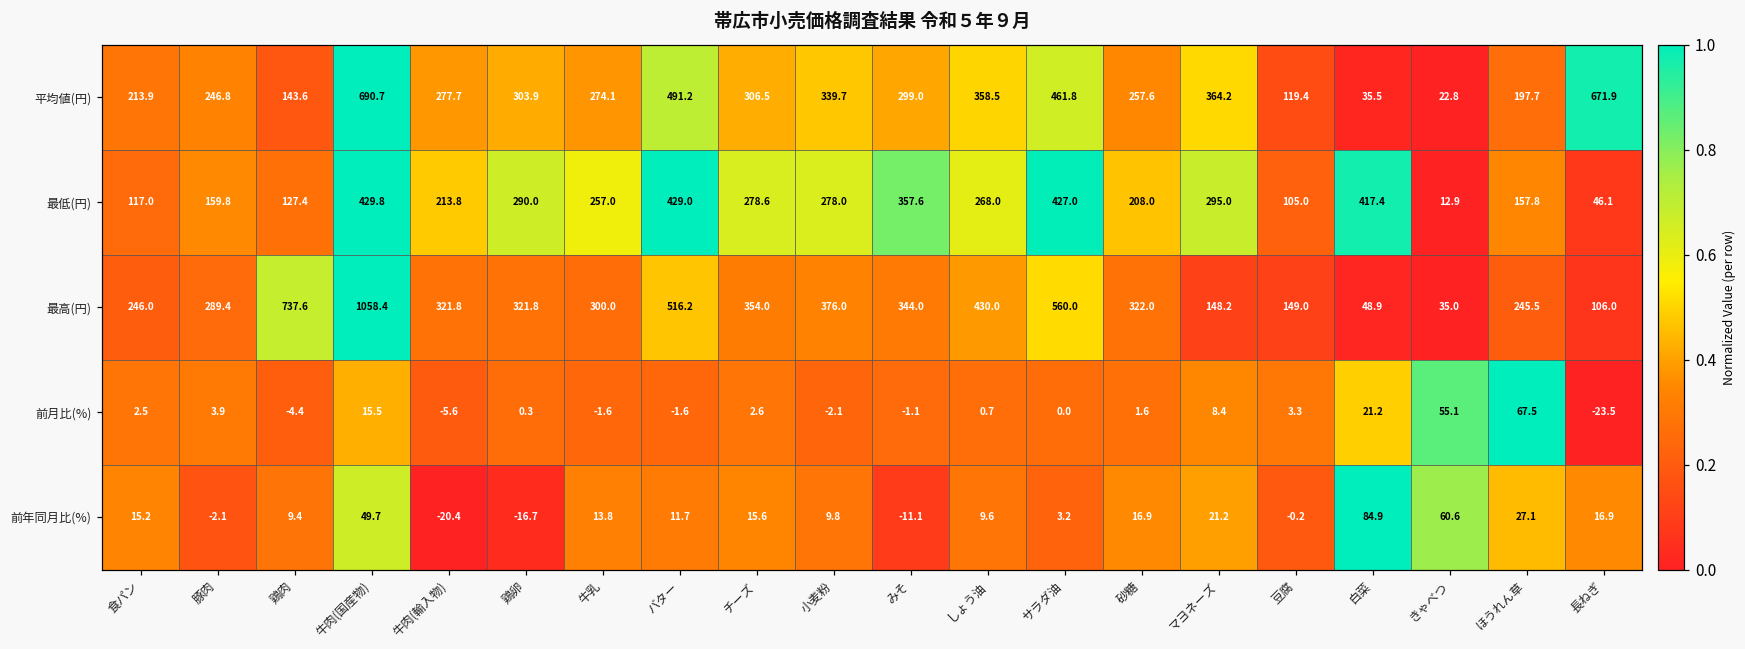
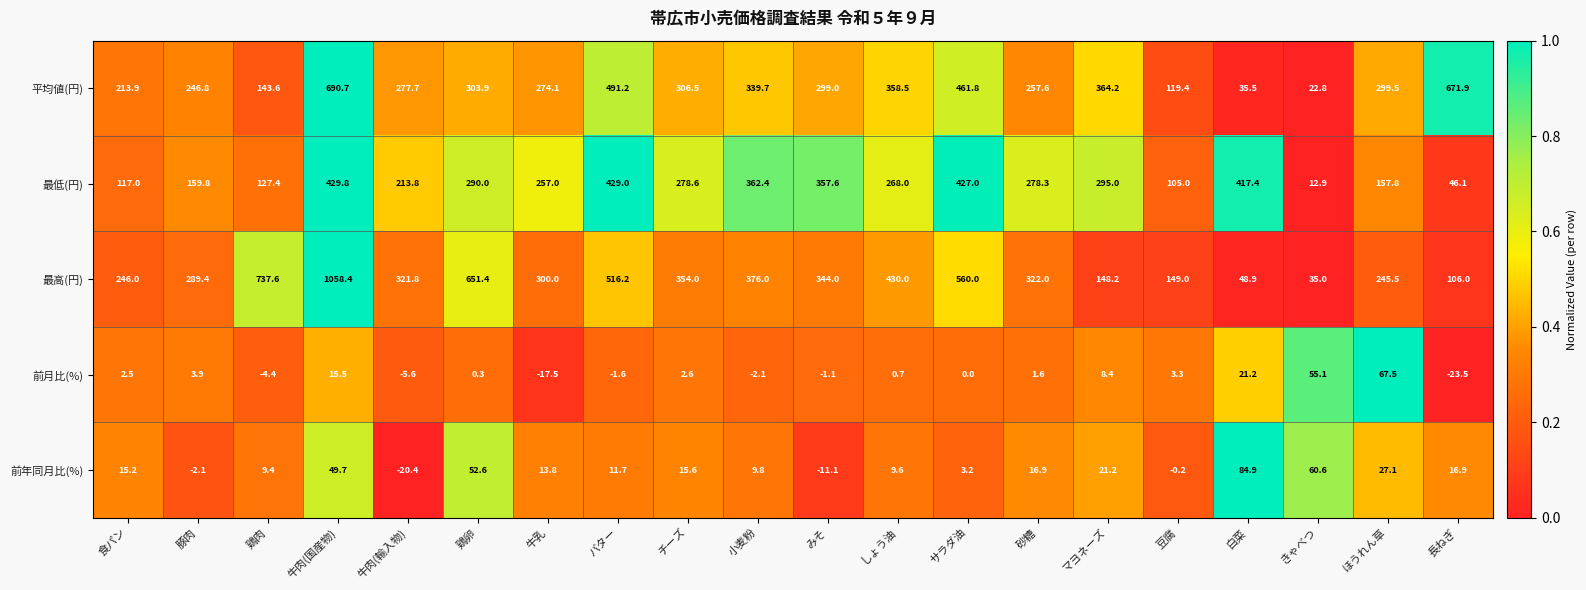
平均値(円), ほうれん草: 197.7 -> 299.5
最低(円), 小麦粉: 278.0 -> 362.4
最低(円), 砂糖: 208.0 -> 278.3
最高(円), 鶏卵: 321.8 -> 651.4
前月比(%), 牛乳: -1.6 -> -17.5
前年同月比(%), 鶏卵: -16.7 -> 52.6
